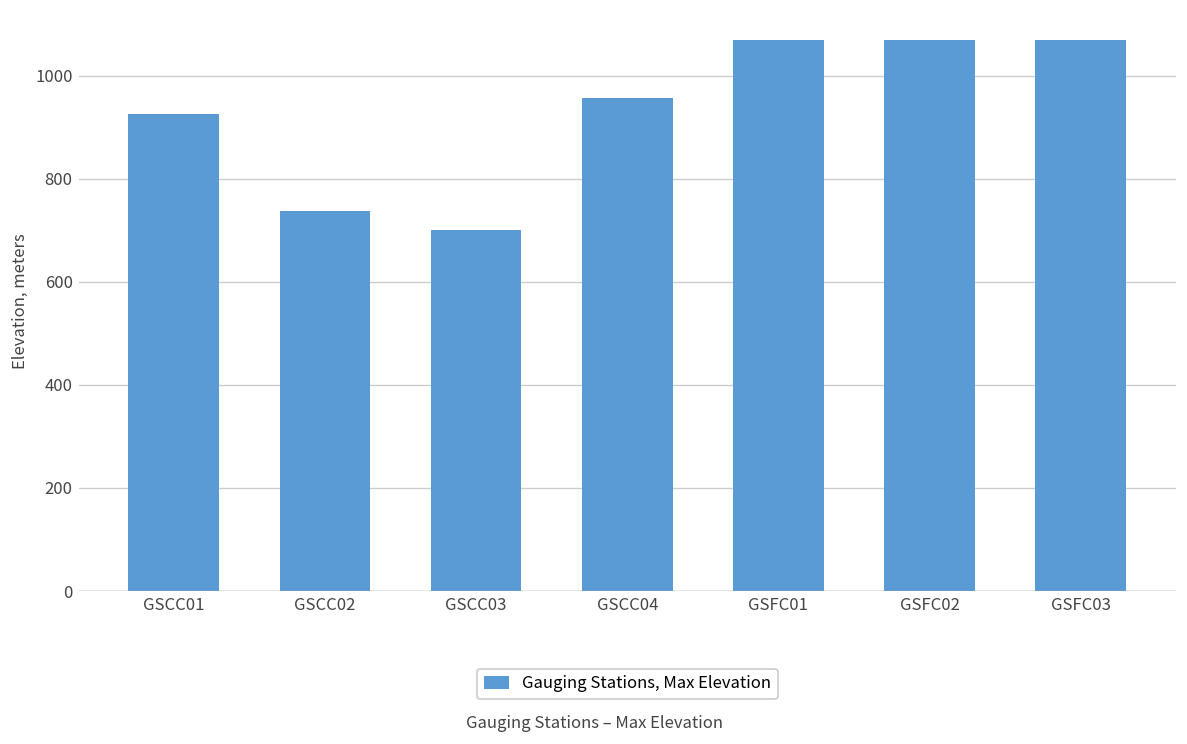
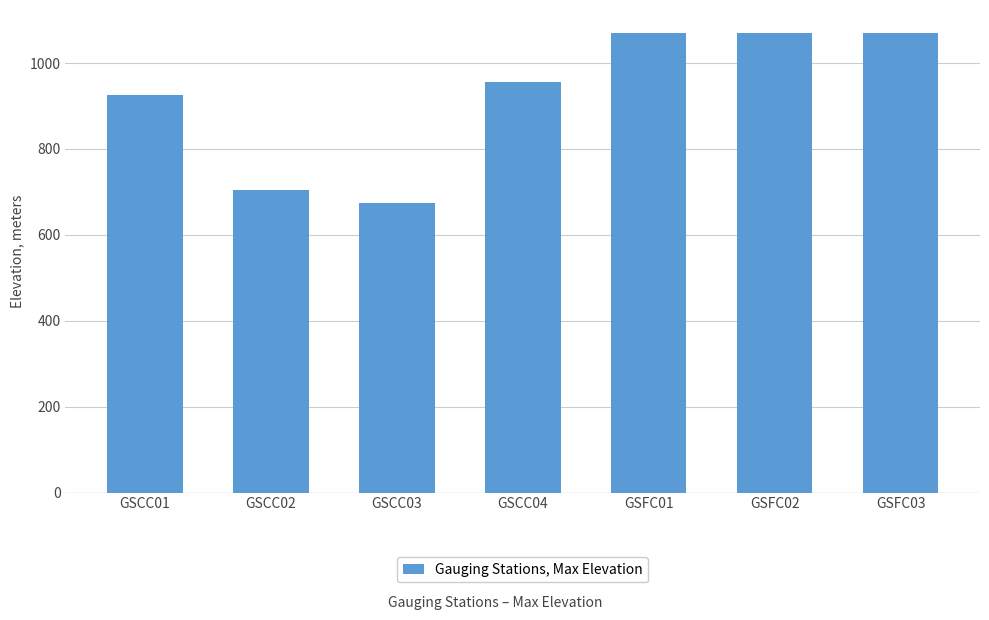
GSCC02: 740 -> 700
GSCC03: 700 -> 670
